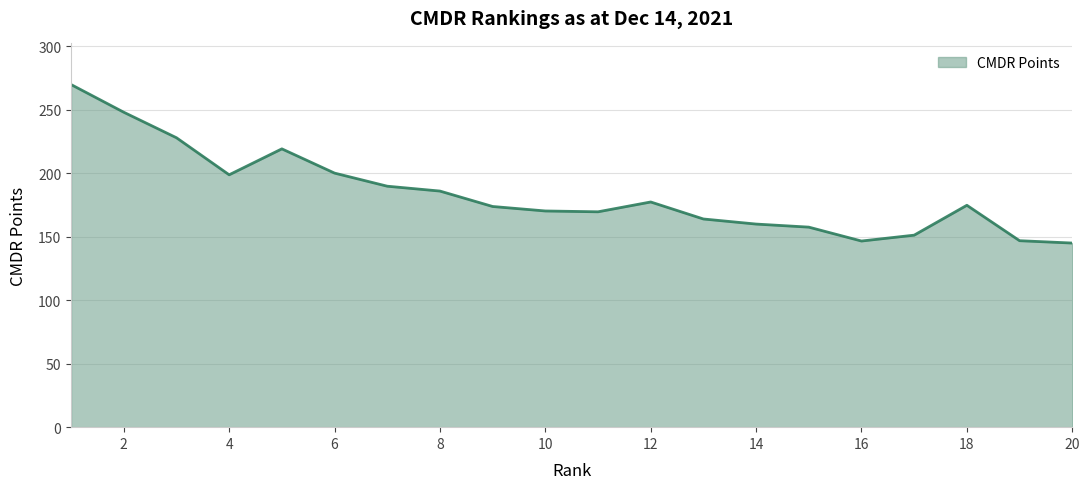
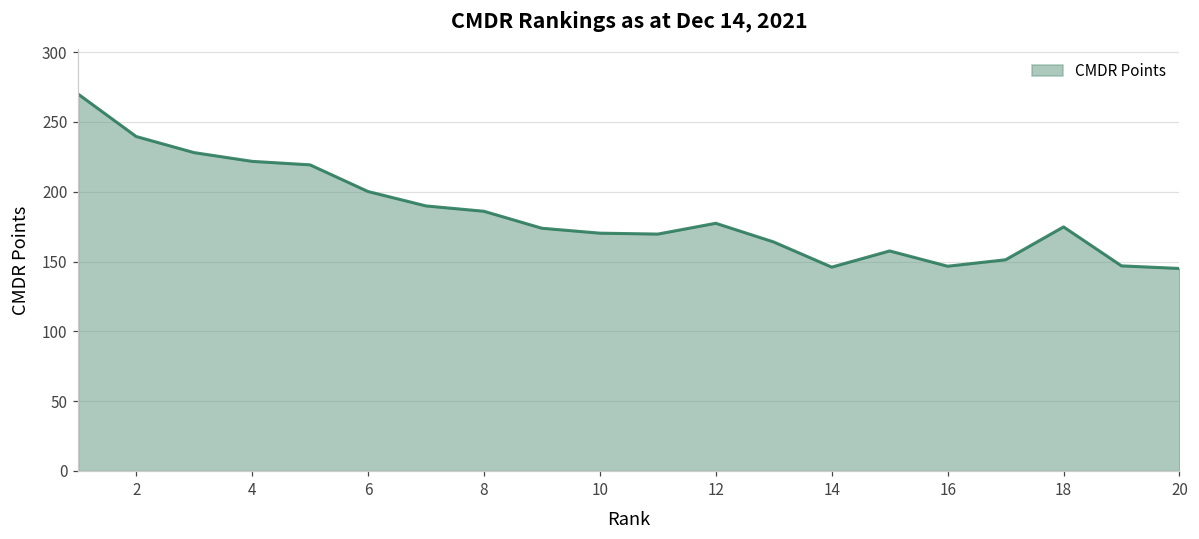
2: 248 -> 240
4: 199 -> 222
14: 160 -> 146
